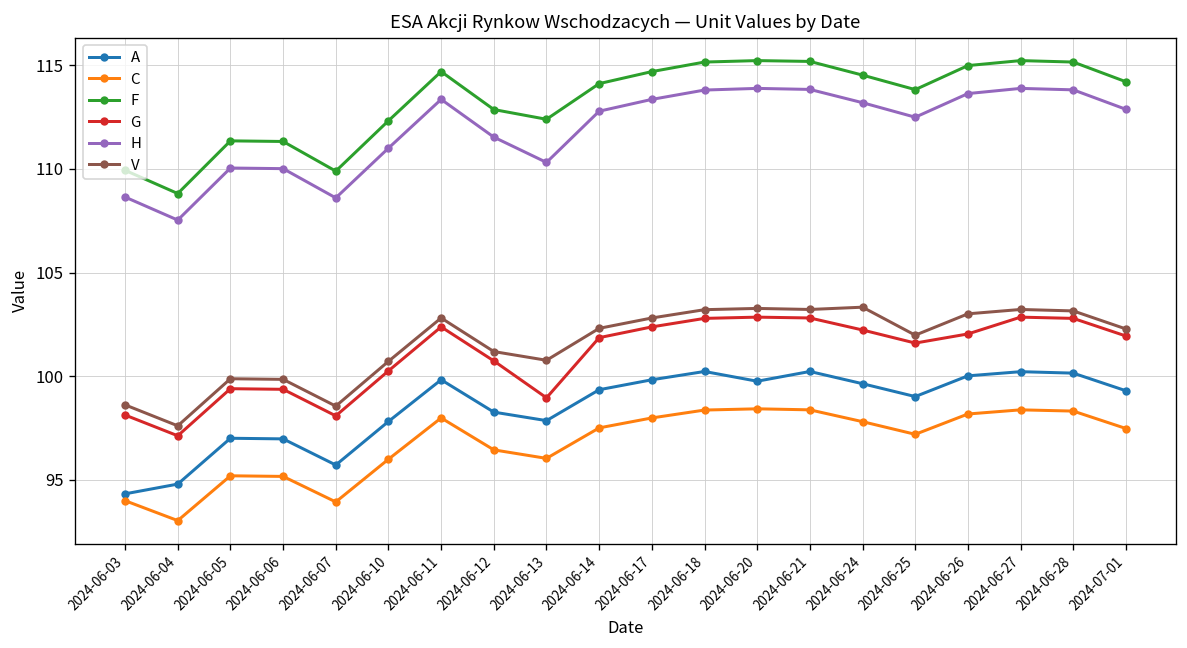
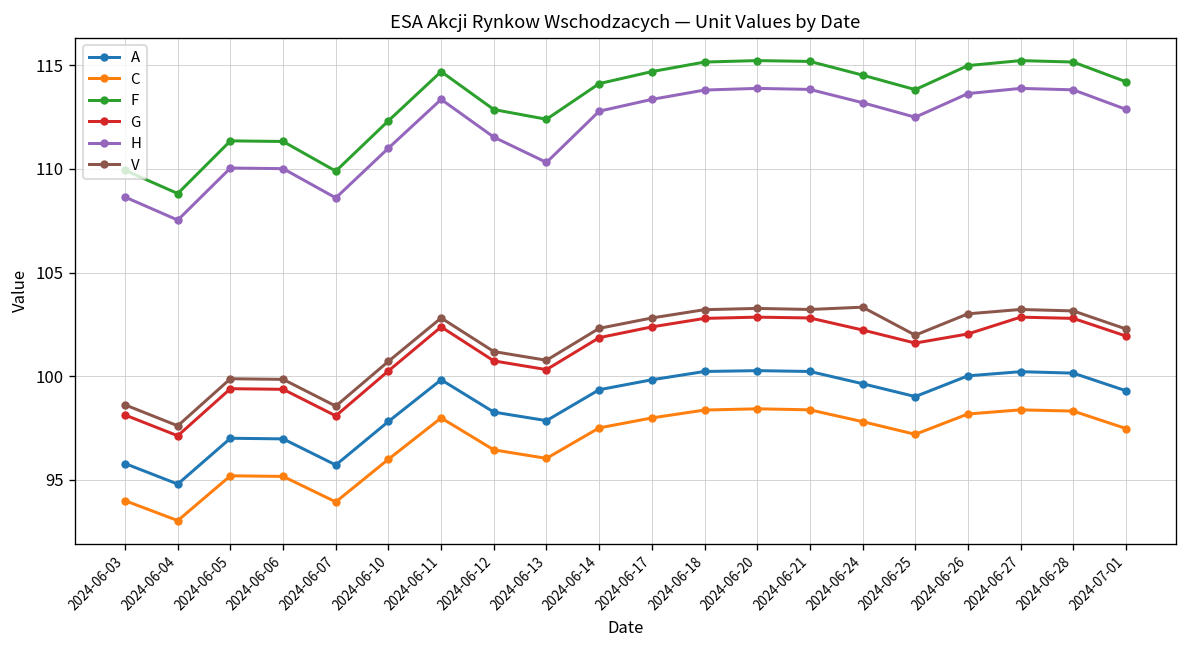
A, 2024-06-03: 94.3 -> 95.8
G, 2024-06-13: 99.0 -> 100.3
A, 2024-06-20: 99.8 -> 100.3
